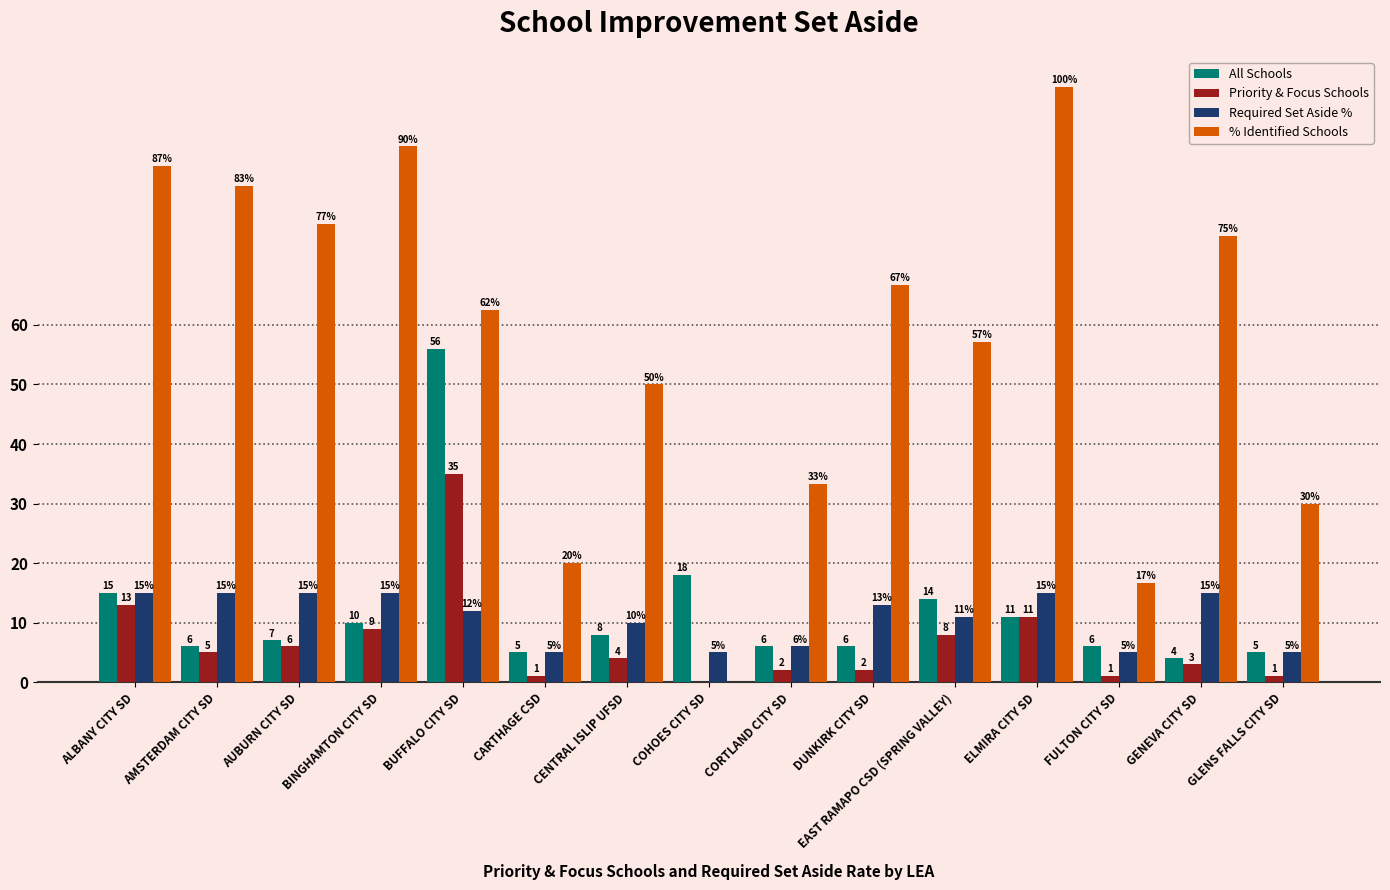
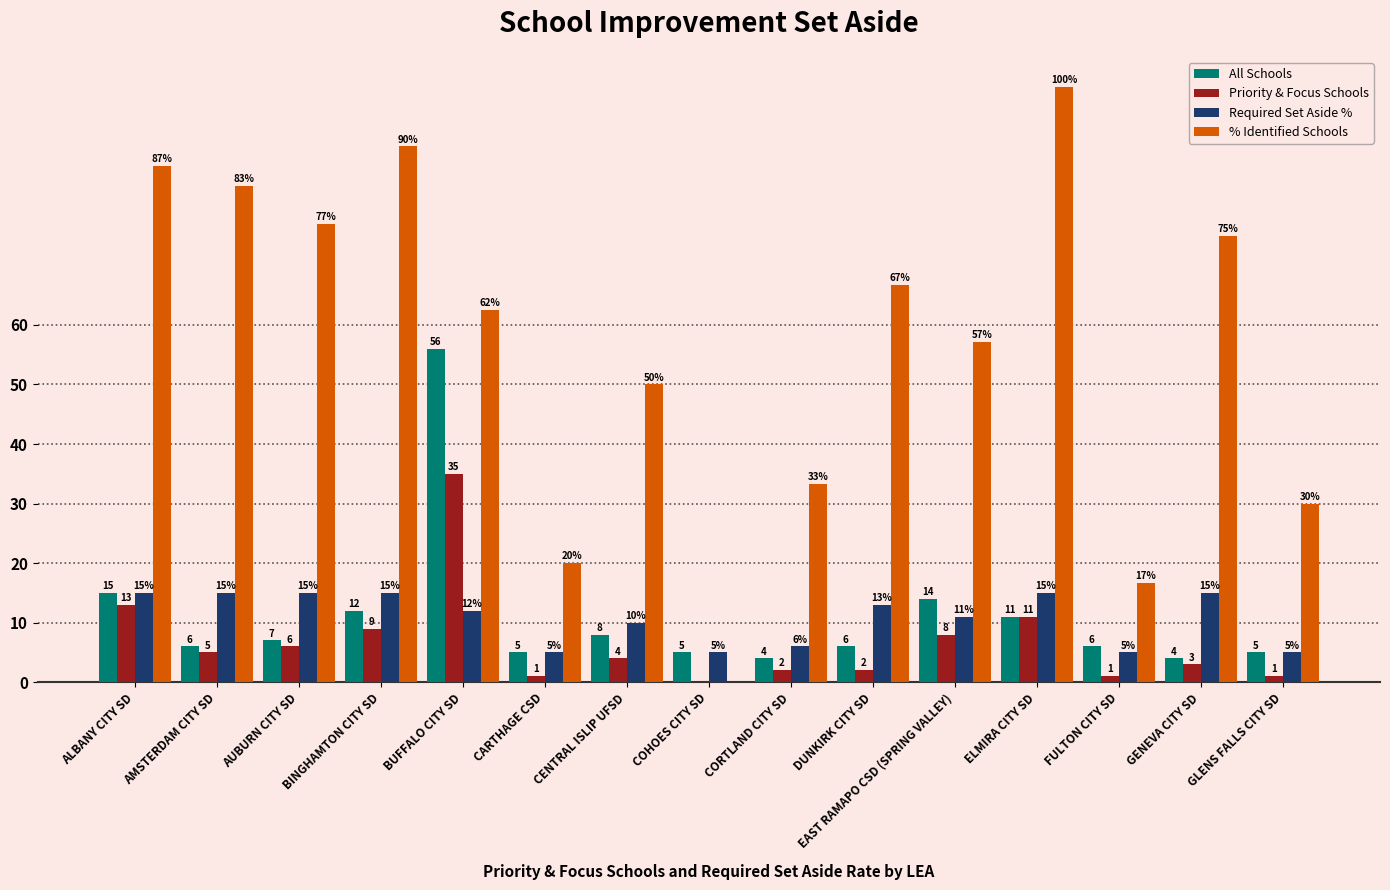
All Schools, BINGHAMTON CITY SD: 10 -> 12
All Schools, COHOES CITY SD: 18 -> 5
All Schools, CORTLAND CITY SD: 6 -> 4
